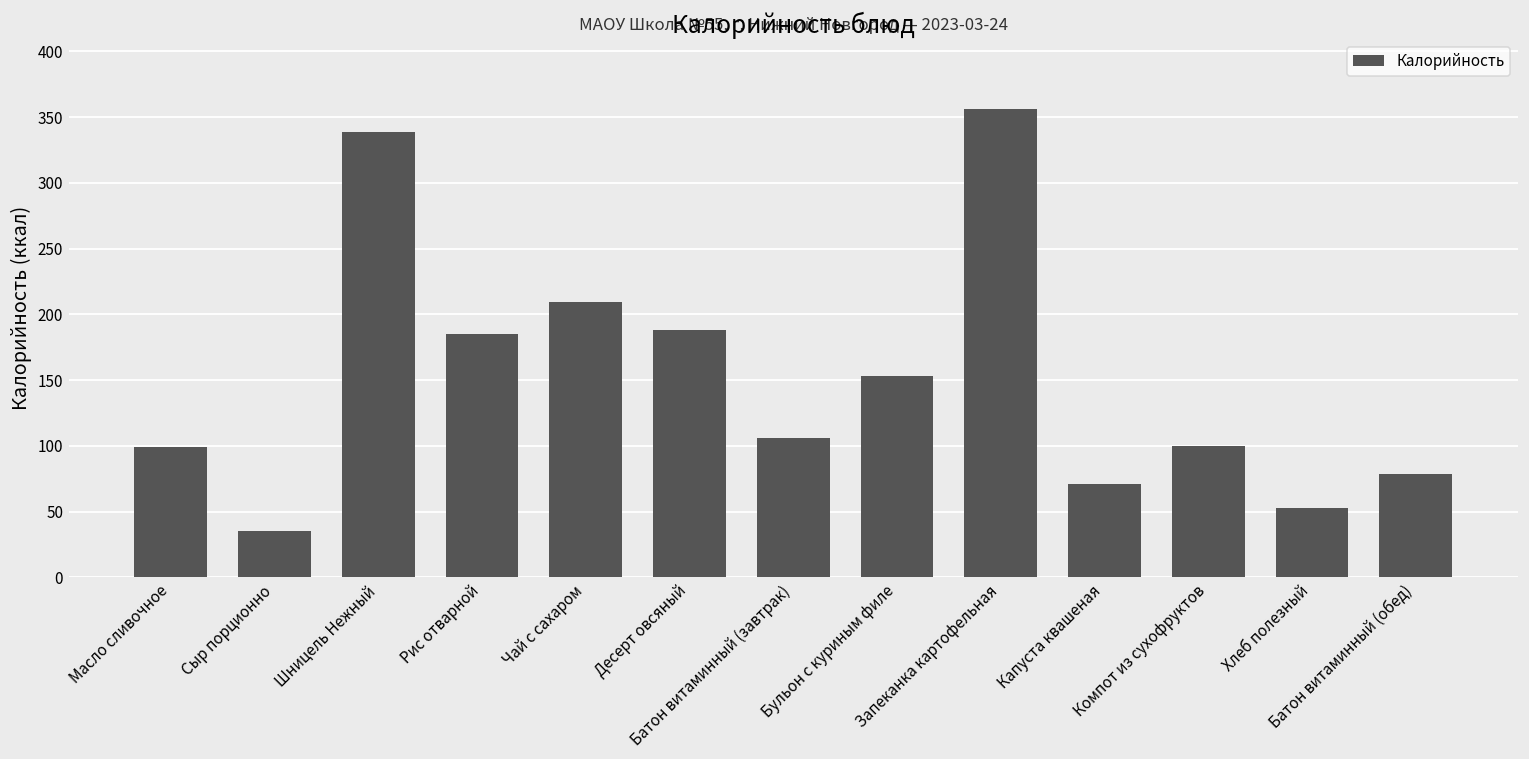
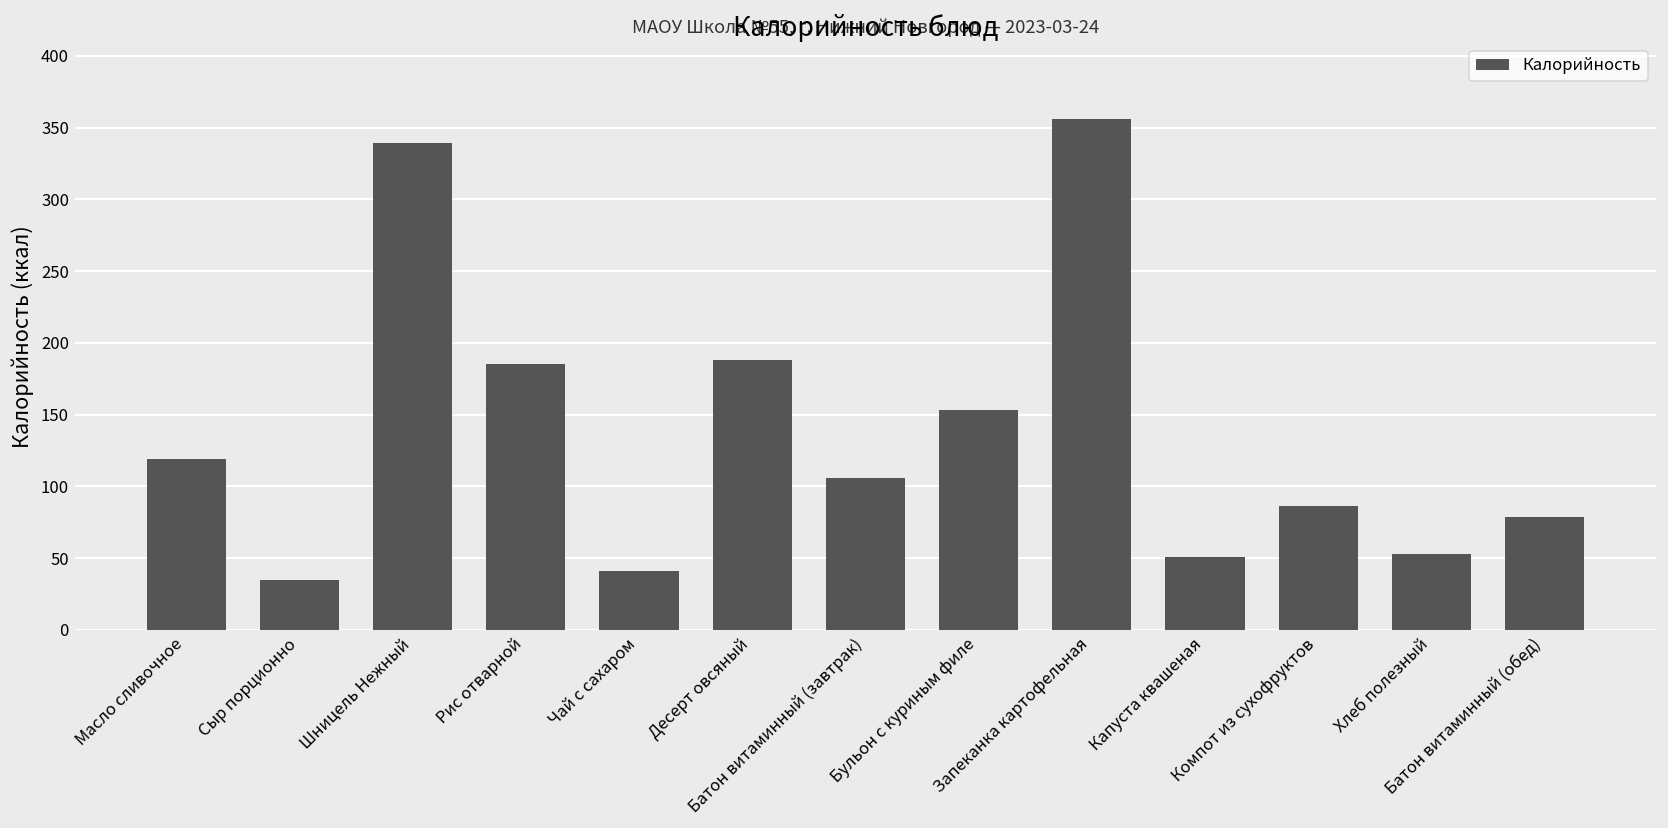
Масло сливочное: 99 -> 119
Чай с сахаром: 209 -> 41
Капуста квашеная: 71 -> 51
Компот из сухофруктов: 100 -> 86
